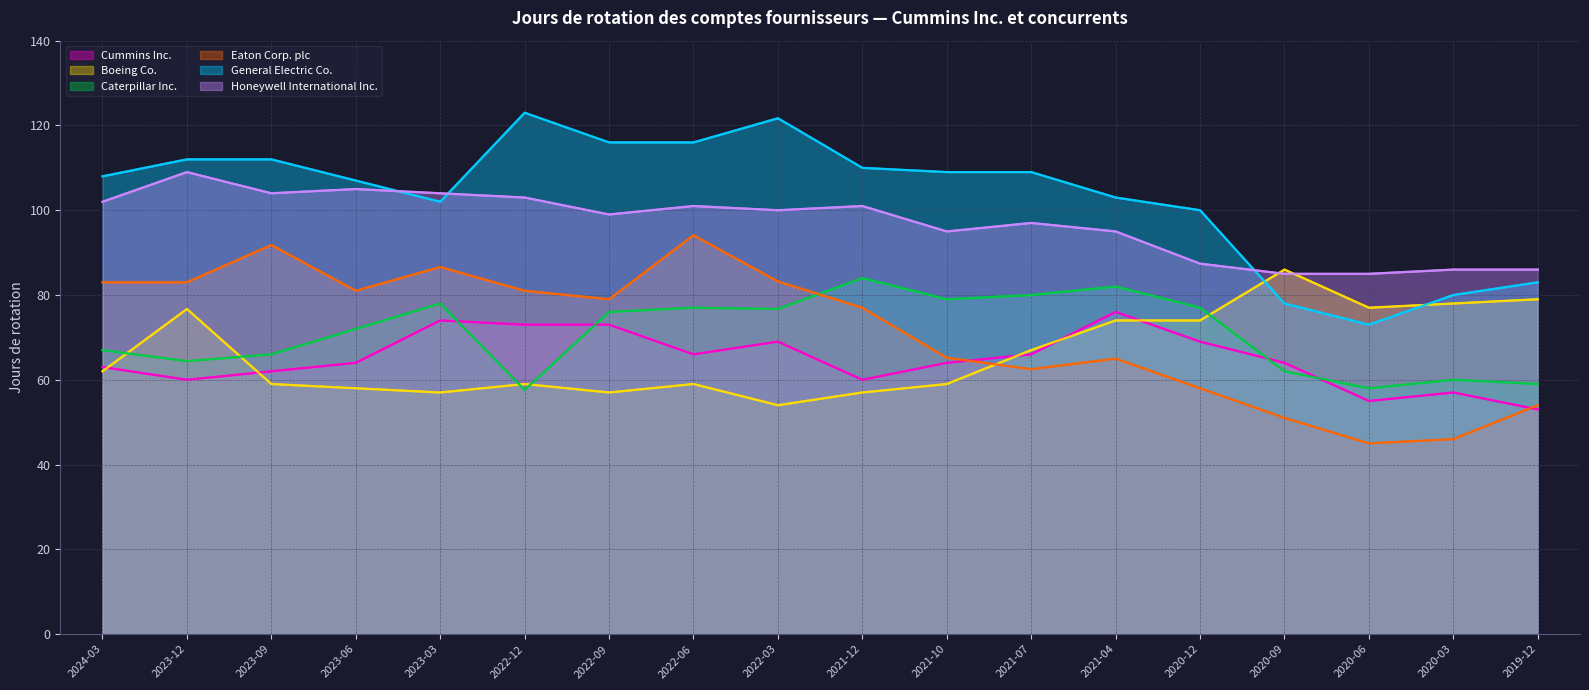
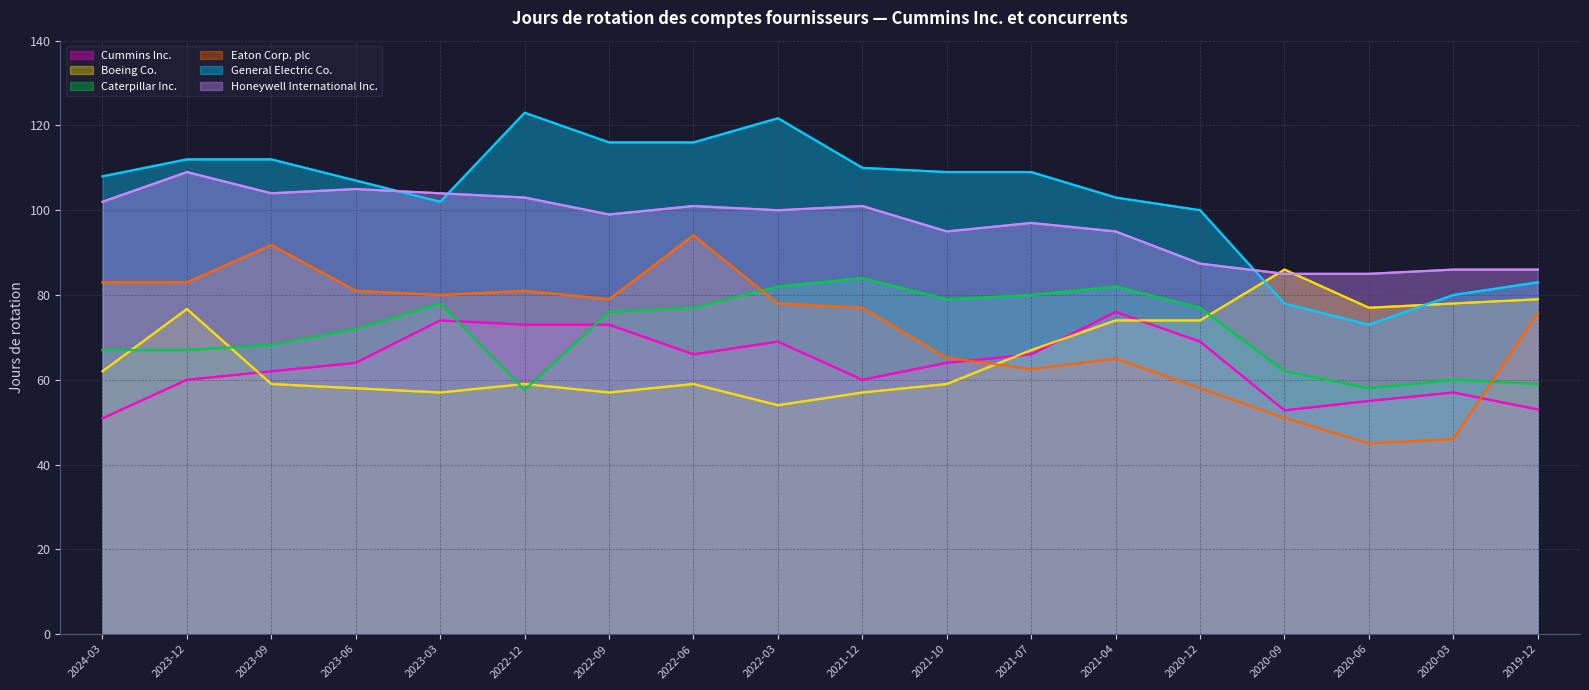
Cummins Inc., 2024-03: 63 -> 51
Caterpillar Inc., 2023-12: 64 -> 67
Caterpillar Inc., 2023-09: 66 -> 68
Eaton Corp. plc, 2023-03: 87 -> 80
Caterpillar Inc., 2022-03: 77 -> 82
Eaton Corp. plc, 2022-03: 83 -> 78
Cummins Inc., 2020-09: 64 -> 53
Eaton Corp. plc, 2019-12: 54 -> 76
